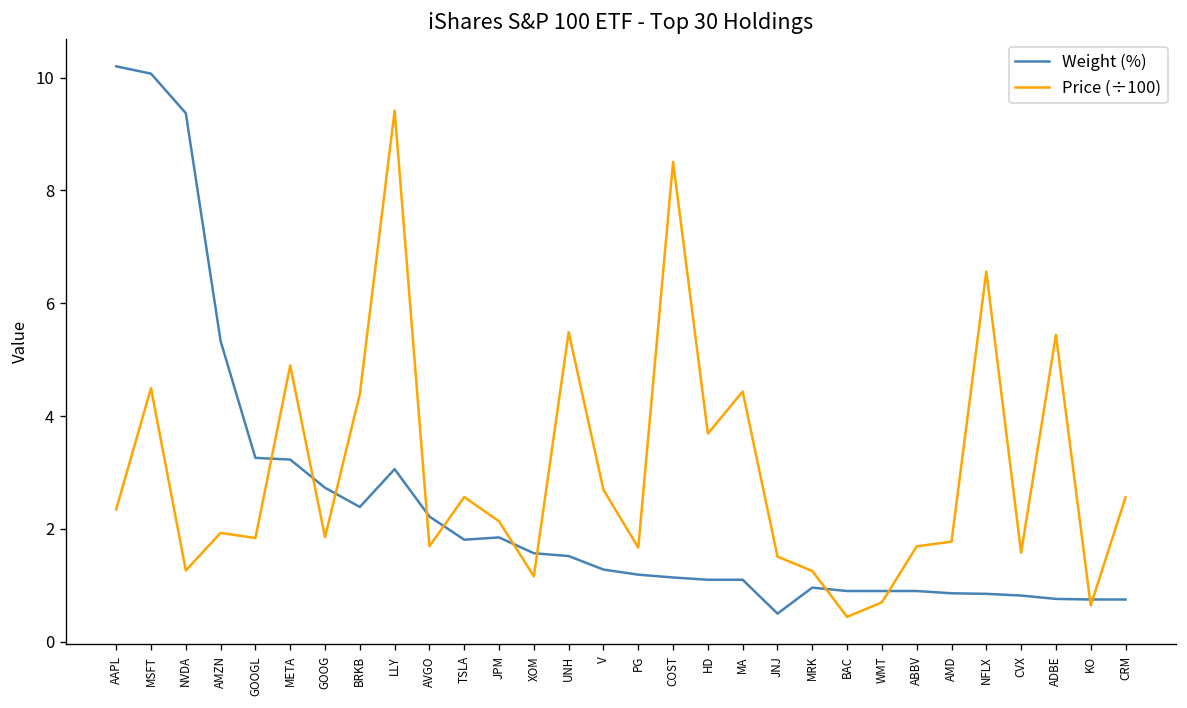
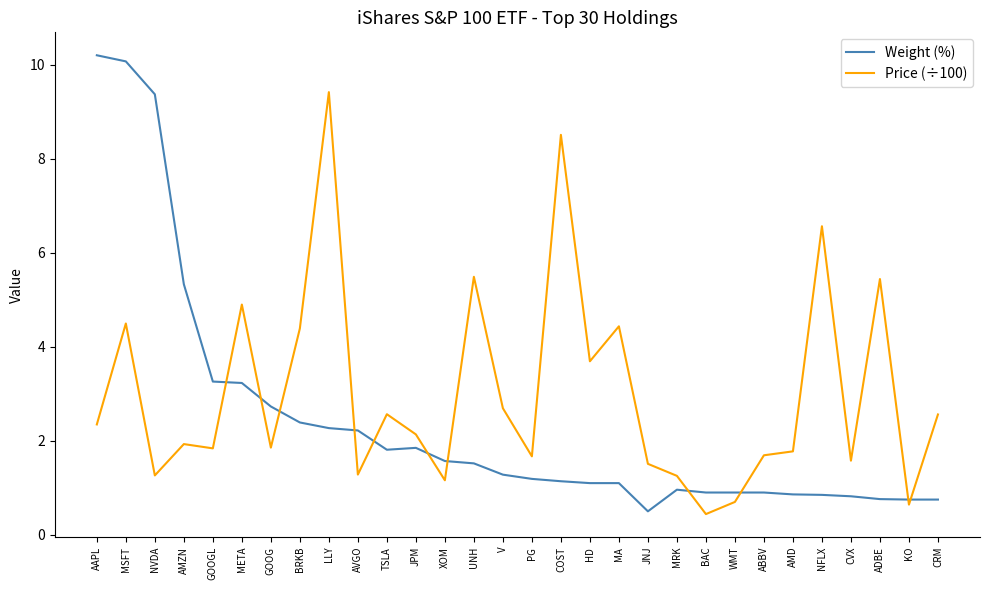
Weight (%), LLY: 3.1 -> 2.3
Price (÷100), AVGO: 1.7 -> 1.3
